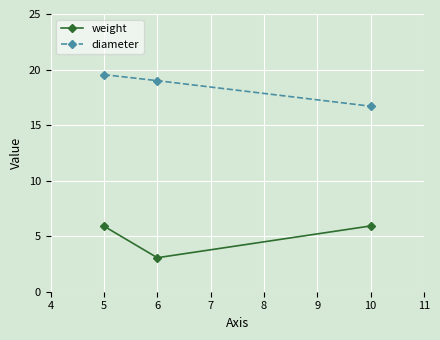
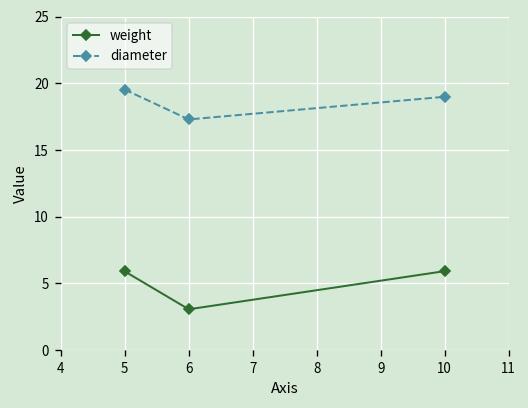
diameter, 6: 19.0 -> 17.3
diameter, 10: 16.7 -> 19.0
